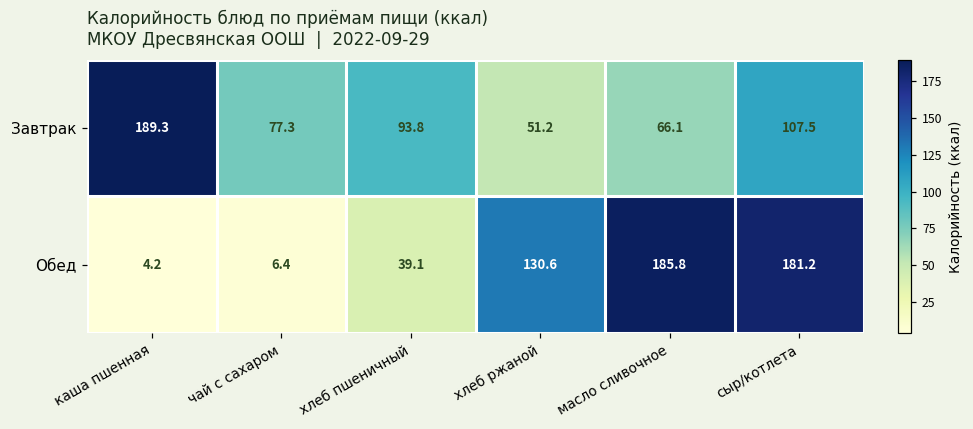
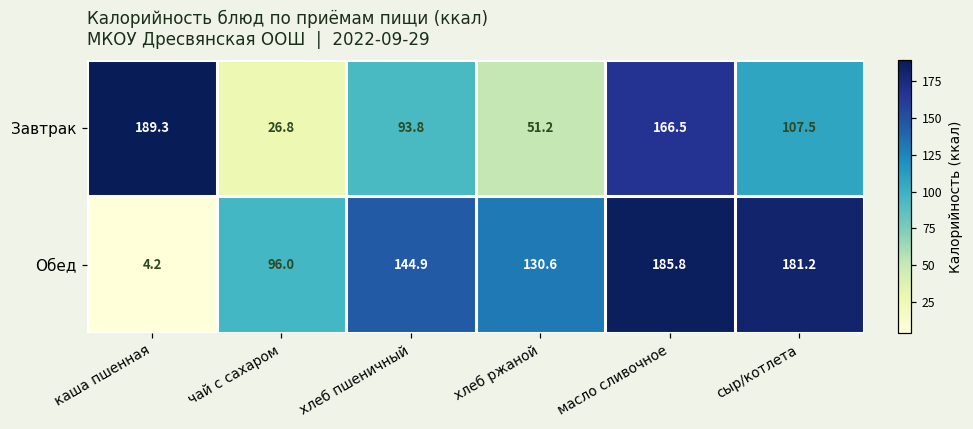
Завтрак, чай с сахаром: 77.3 -> 26.8
Завтрак, масло сливочное: 66.1 -> 166.5
Обед, чай с сахаром: 6.4 -> 96.0
Обед, хлеб пшеничный: 39.1 -> 144.9
